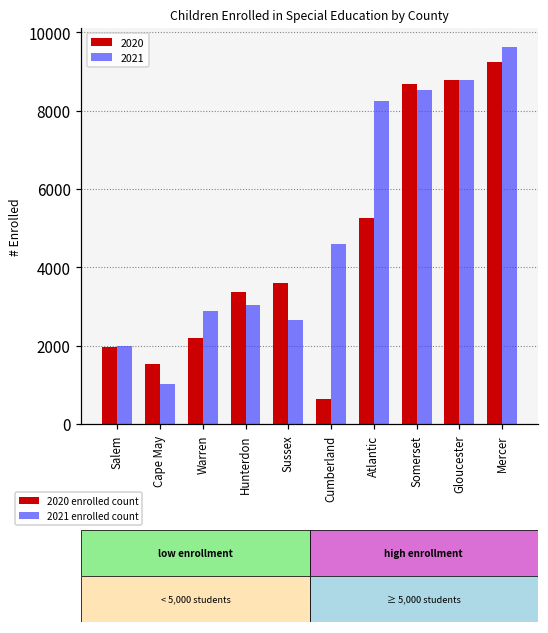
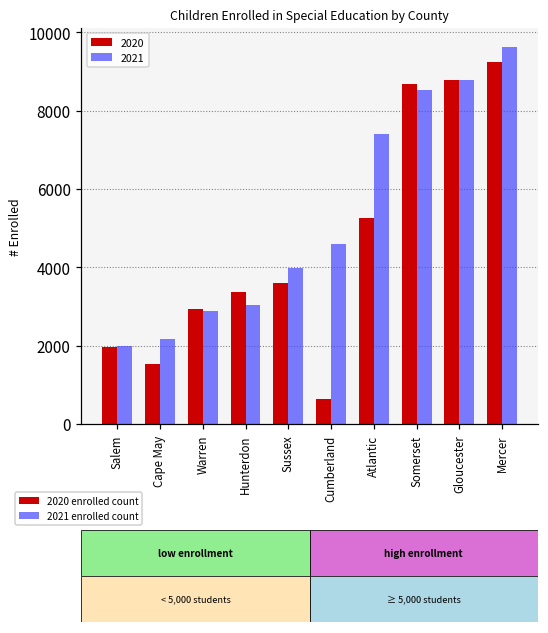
2021, Cape May: 1000 -> 2200
2020, Warren: 2200 -> 2900
2021, Sussex: 2700 -> 4000
2021, Atlantic: 8200 -> 7400
